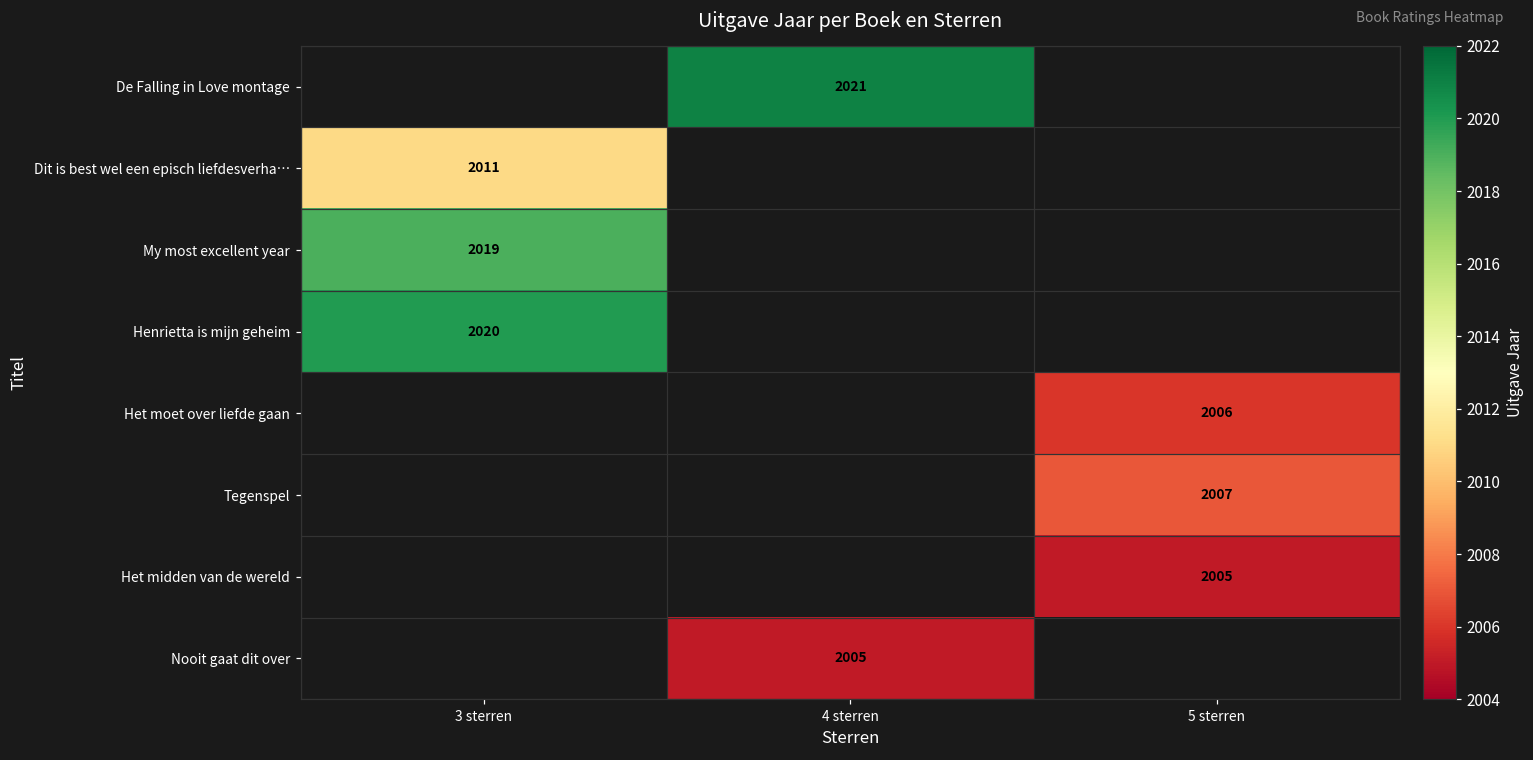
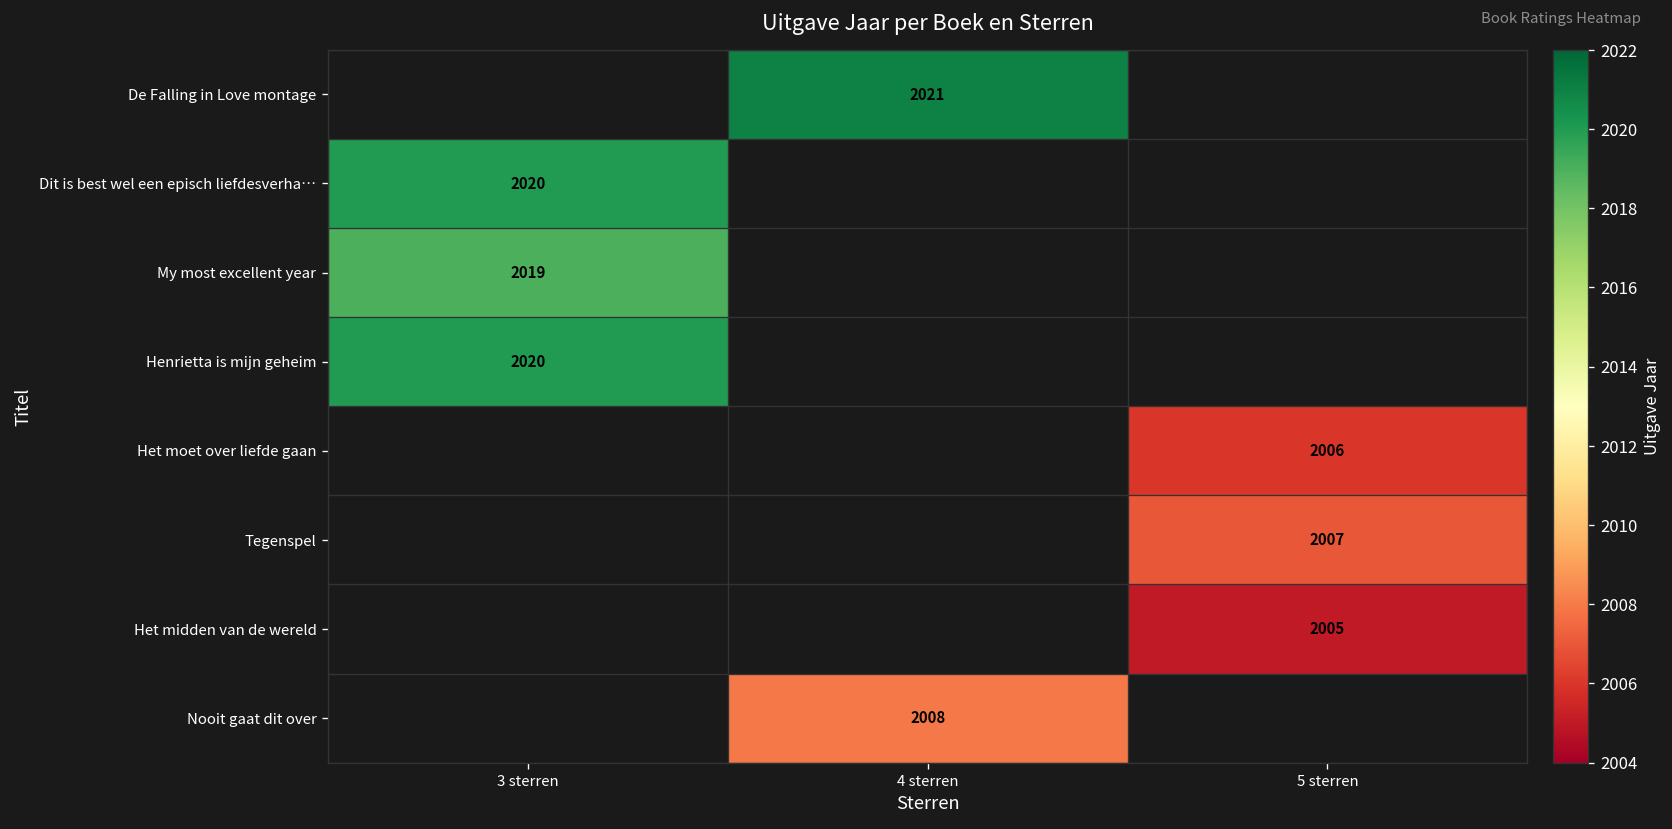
Dit is best wel een episch liefdesverha…, 3 sterren: 2011 -> 2020
Nooit gaat dit over, 4 sterren: 2005 -> 2008
